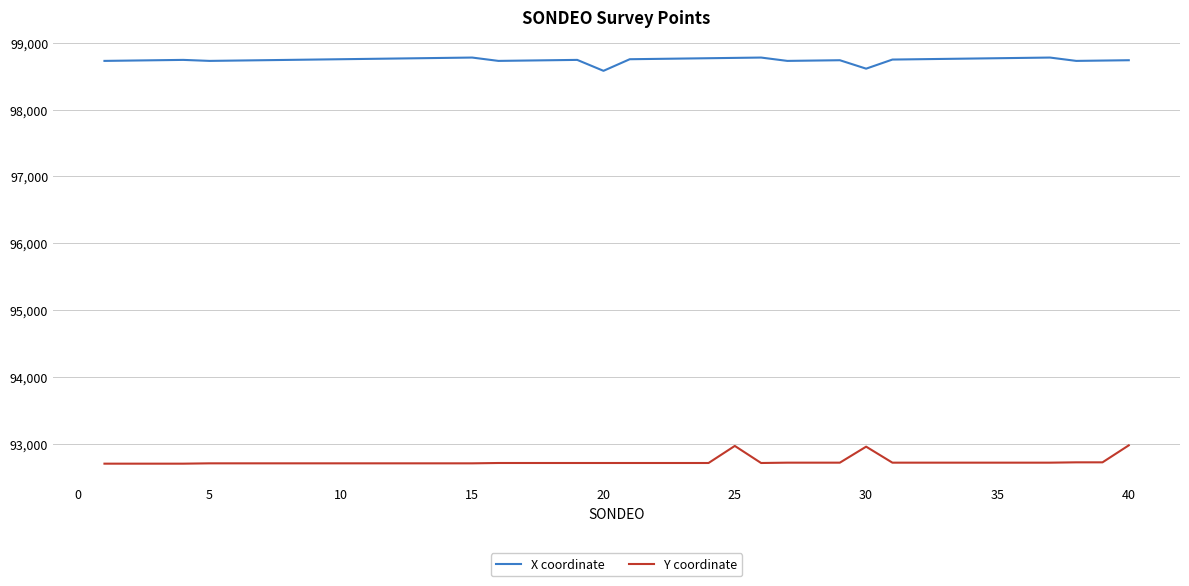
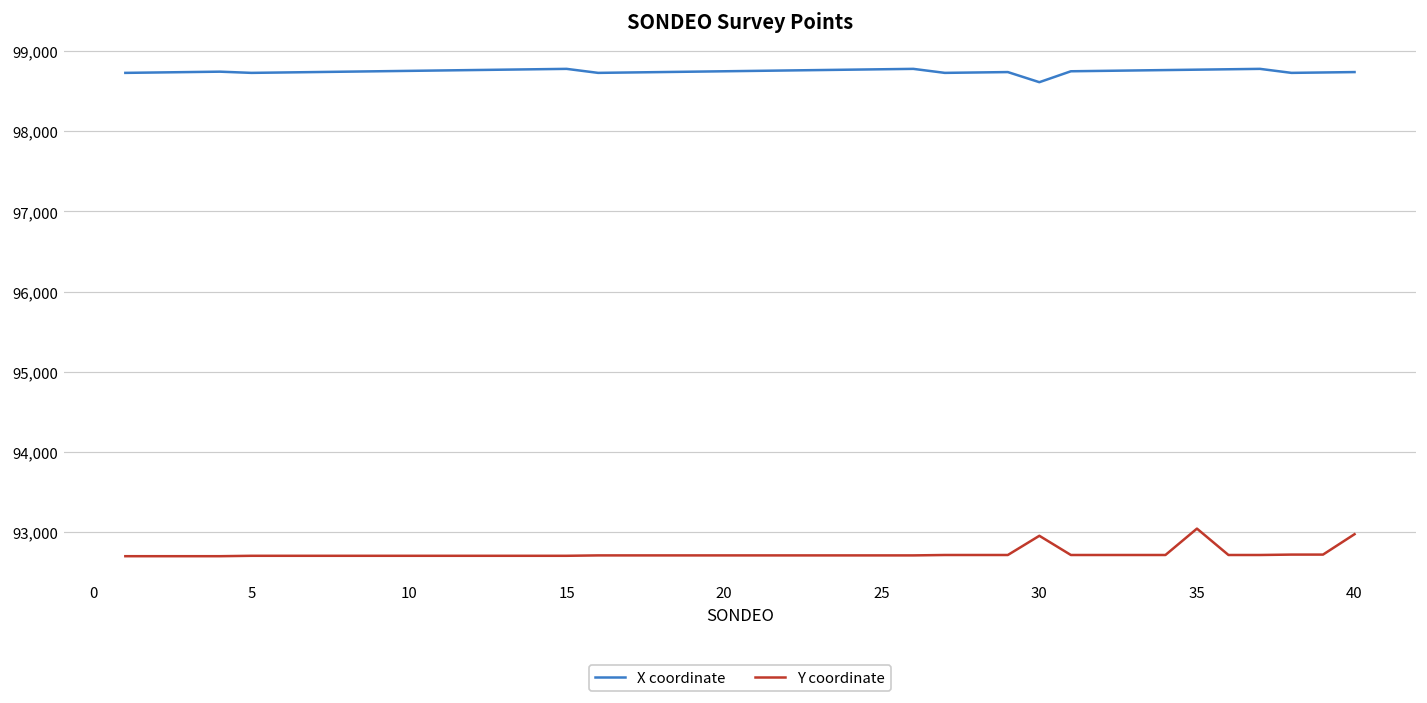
X coordinate, 20: 98,600 -> 98,700
Y coordinate, 25: 93,000 -> 92,700
Y coordinate, 35: 92,700 -> 93,000
